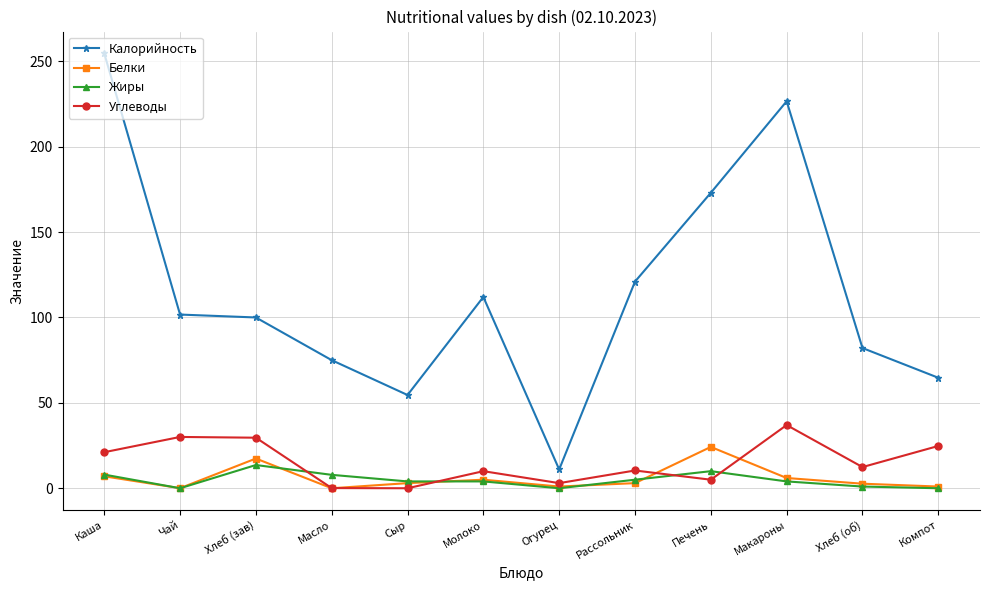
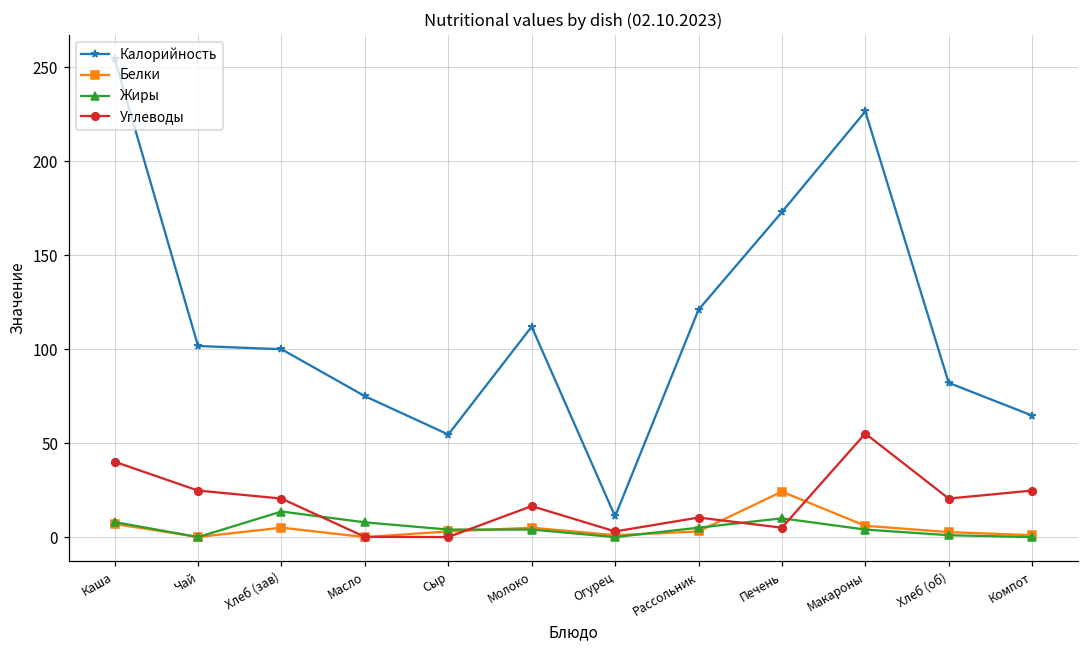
Углеводы, Каша: 21 -> 40
Углеводы, Чай: 30 -> 25
Белки, Хлеб (зав): 17 -> 5
Углеводы, Хлеб (зав): 30 -> 21
Углеводы, Молоко: 10 -> 17
Углеводы, Макароны: 37 -> 55
Углеводы, Хлеб (об): 12 -> 21
